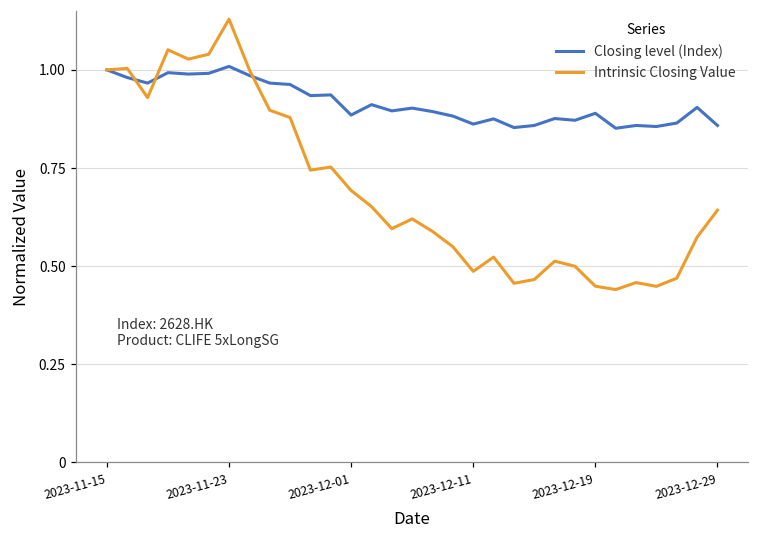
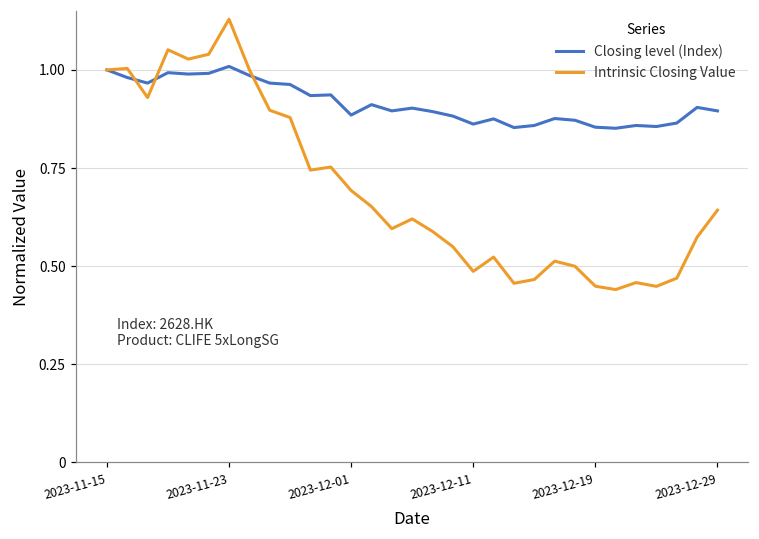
Closing level (Index), 2023-12-19: 0.89 -> 0.85
Closing level (Index), 2023-12-29: 0.86 -> 0.90
